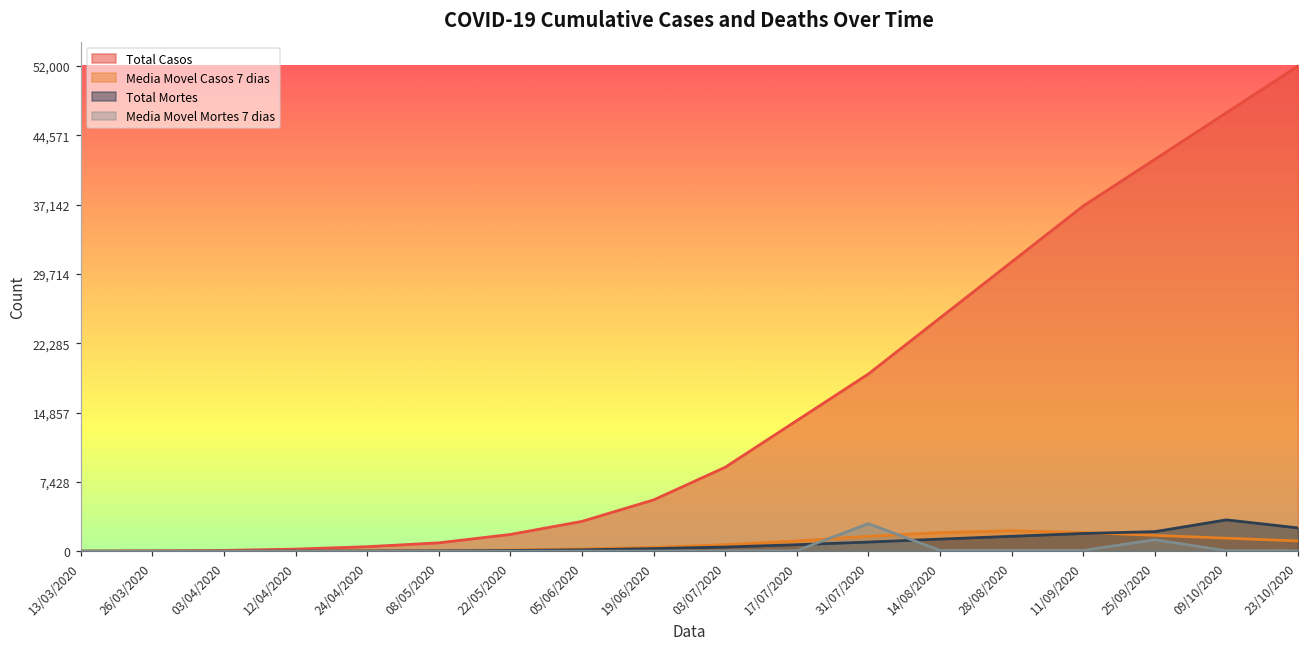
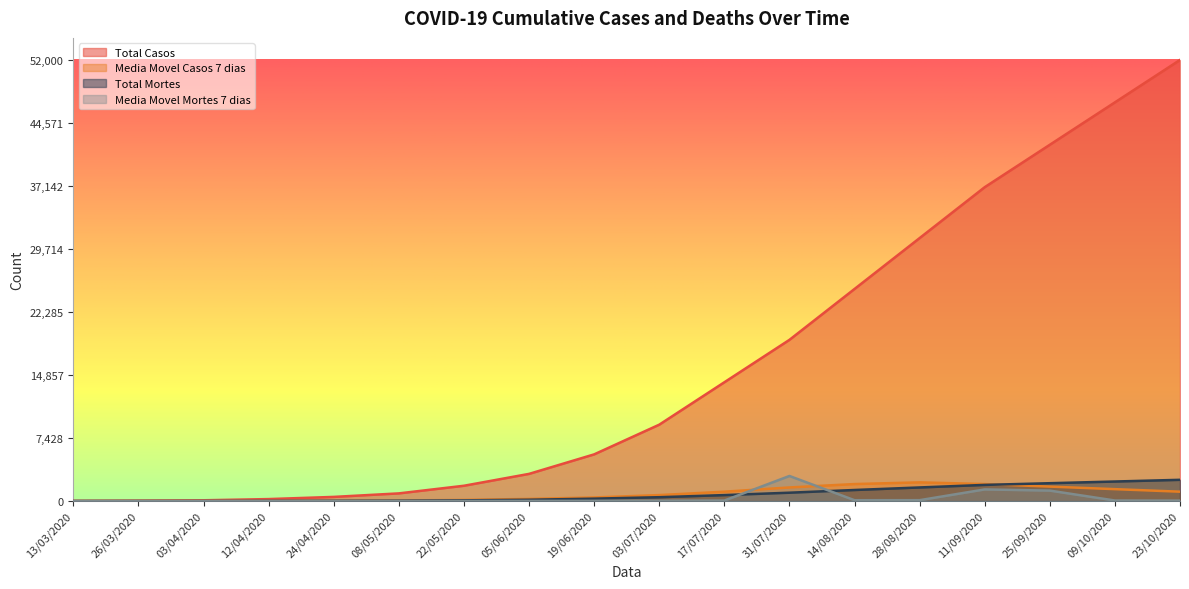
Media Movel Mortes 7 dias, 11/09/2020: 0 -> 1,000
Total Mortes, 09/10/2020: 3,000 -> 2,000
